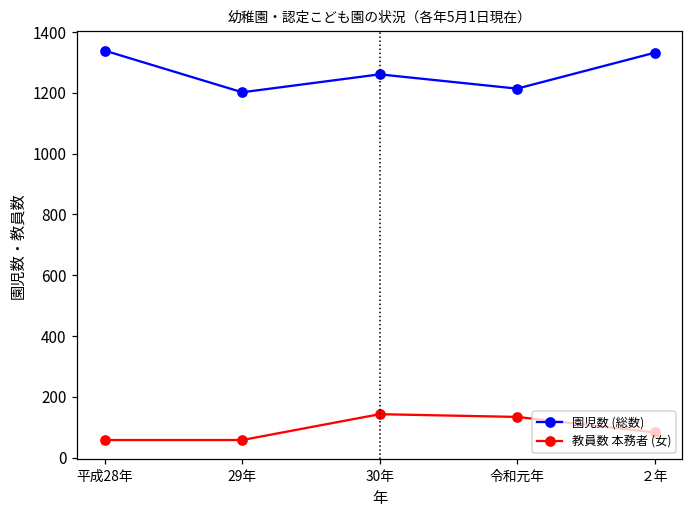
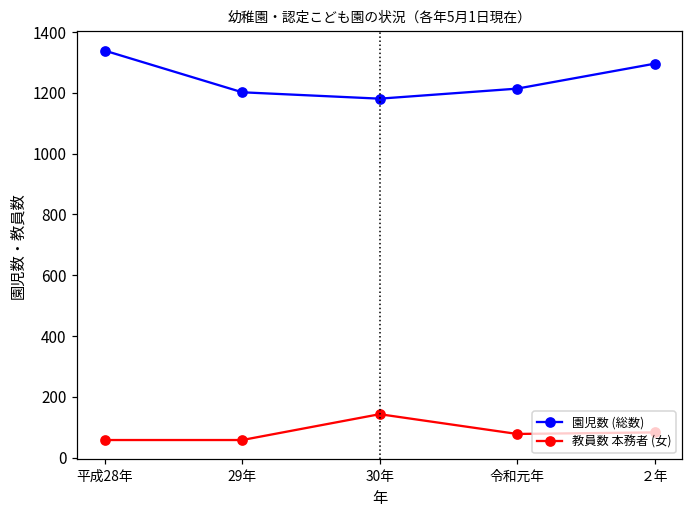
園児数 (総数), 30年: 1260 -> 1180
教員数 本務者 (女), 令和元年: 130 -> 80
園児数 (総数), ２年: 1330 -> 1300
